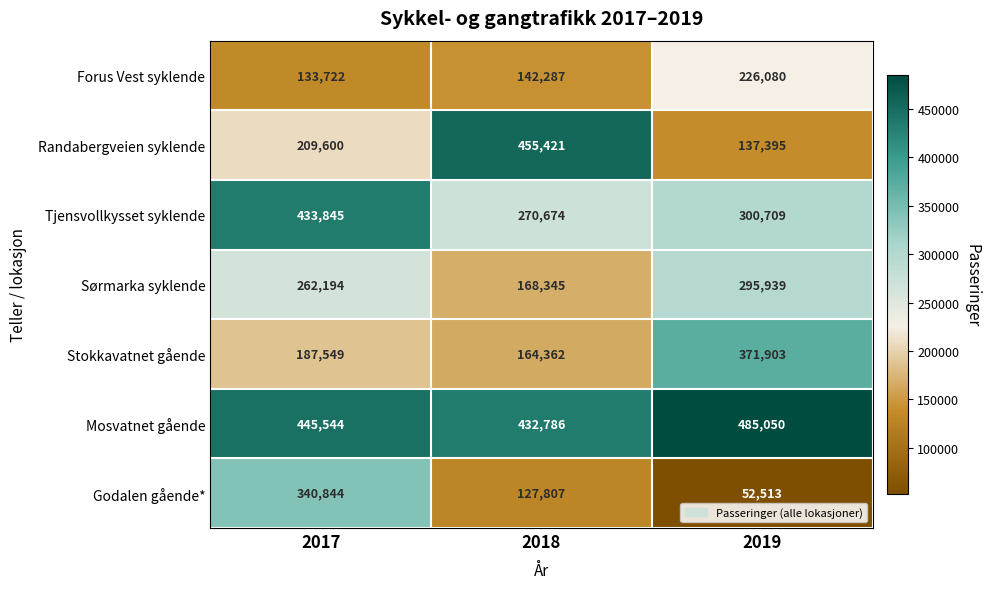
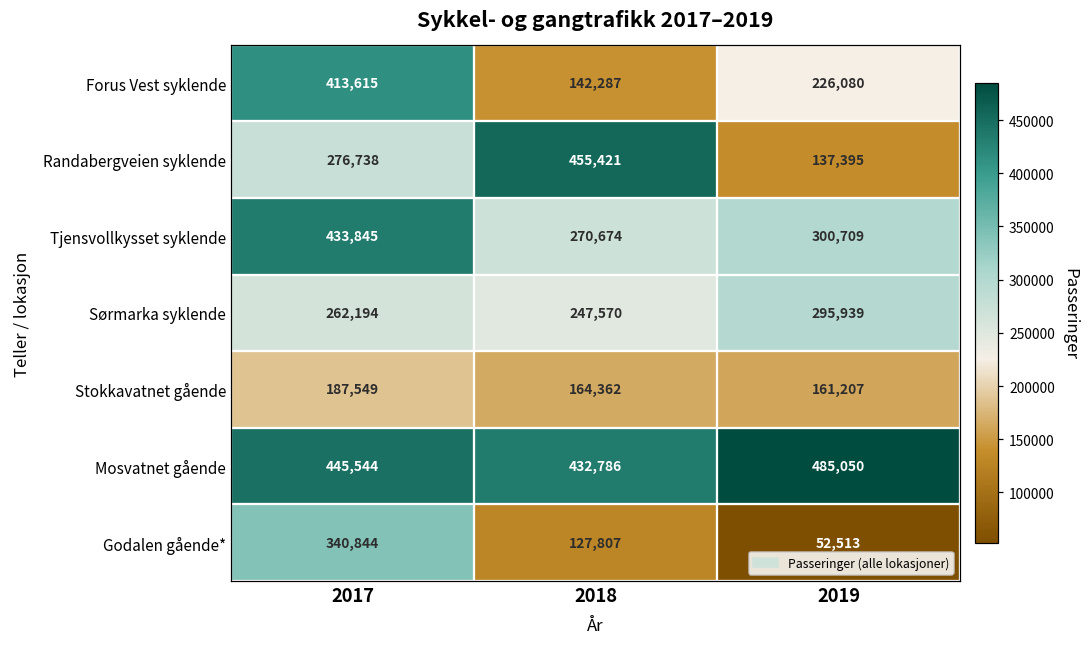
Forus Vest syklende, 2017: 133,722 -> 413,615
Randabergveien syklende, 2017: 209,600 -> 276,738
Sørmarka syklende, 2018: 168,345 -> 247,570
Stokkavatnet gående, 2019: 371,903 -> 161,207
